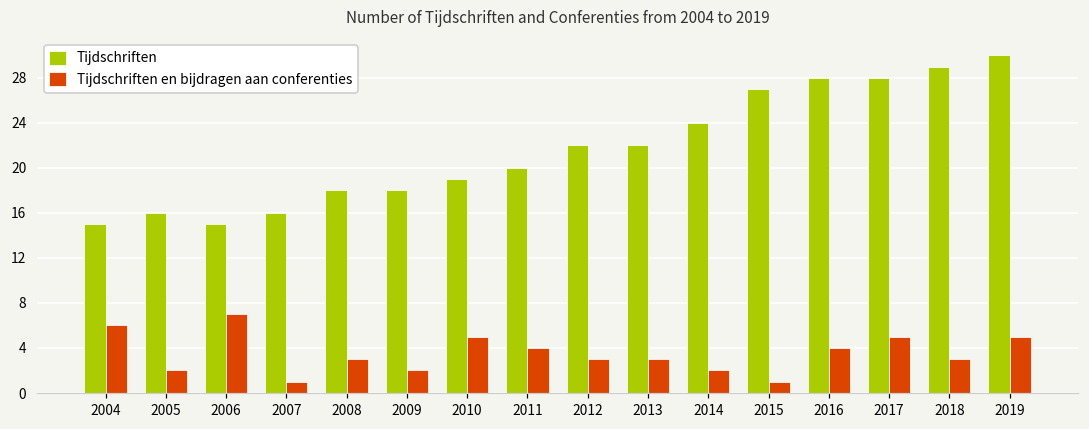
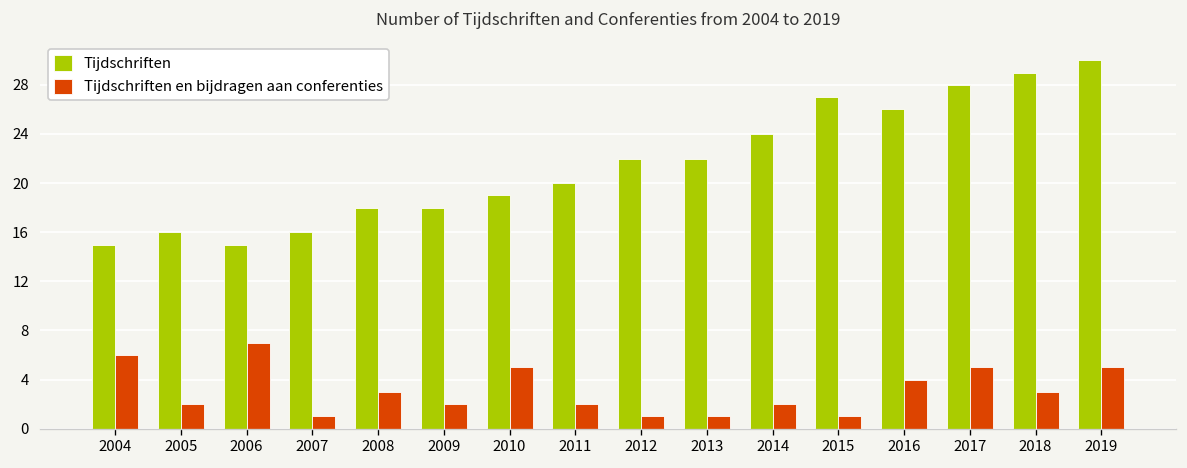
Tijdschriften en bijdragen aan conferenties, 2011: 4 -> 2
Tijdschriften en bijdragen aan conferenties, 2012: 3 -> 1
Tijdschriften en bijdragen aan conferenties, 2013: 3 -> 1
Tijdschriften, 2016: 28 -> 26
